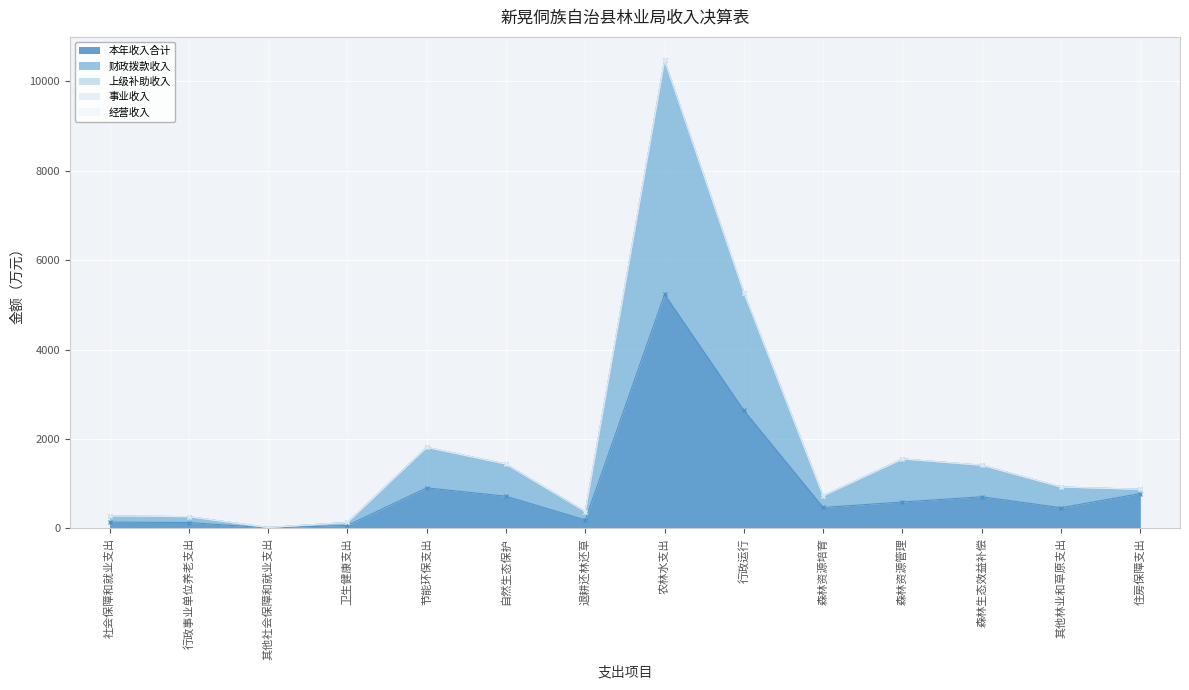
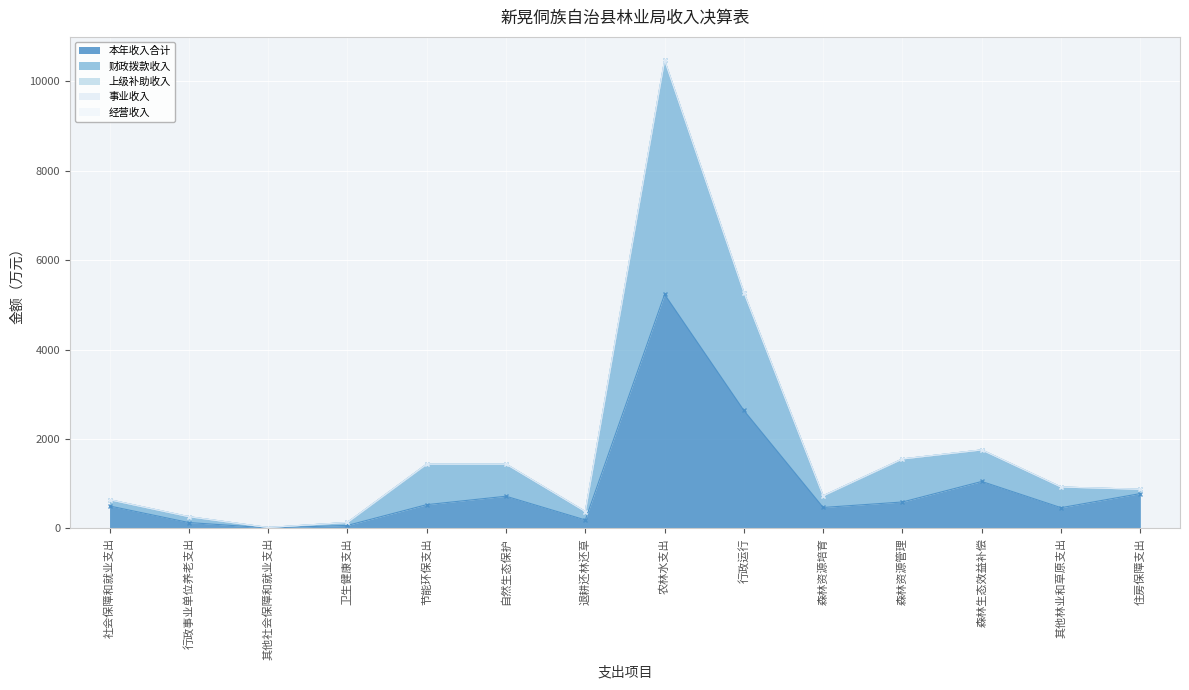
本年收入合计, 社会保障和就业支出: 100 -> 500
本年收入合计, 节能环保支出: 900 -> 500
本年收入合计, 森林生态效益补偿: 700 -> 1000
